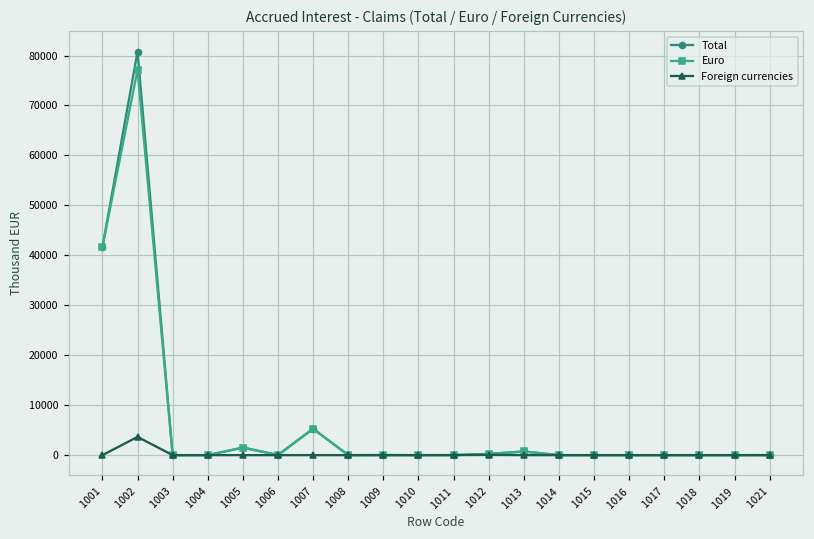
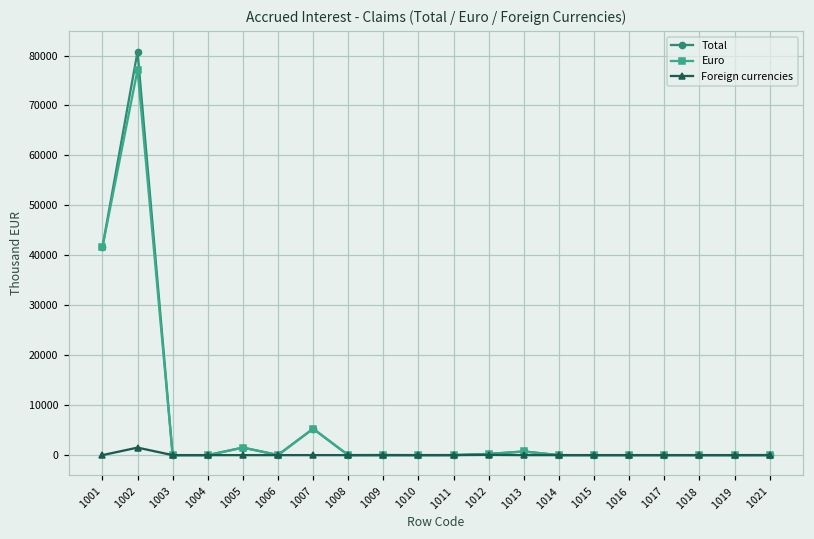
Foreign currencies, 1002: 4000 -> 2000
